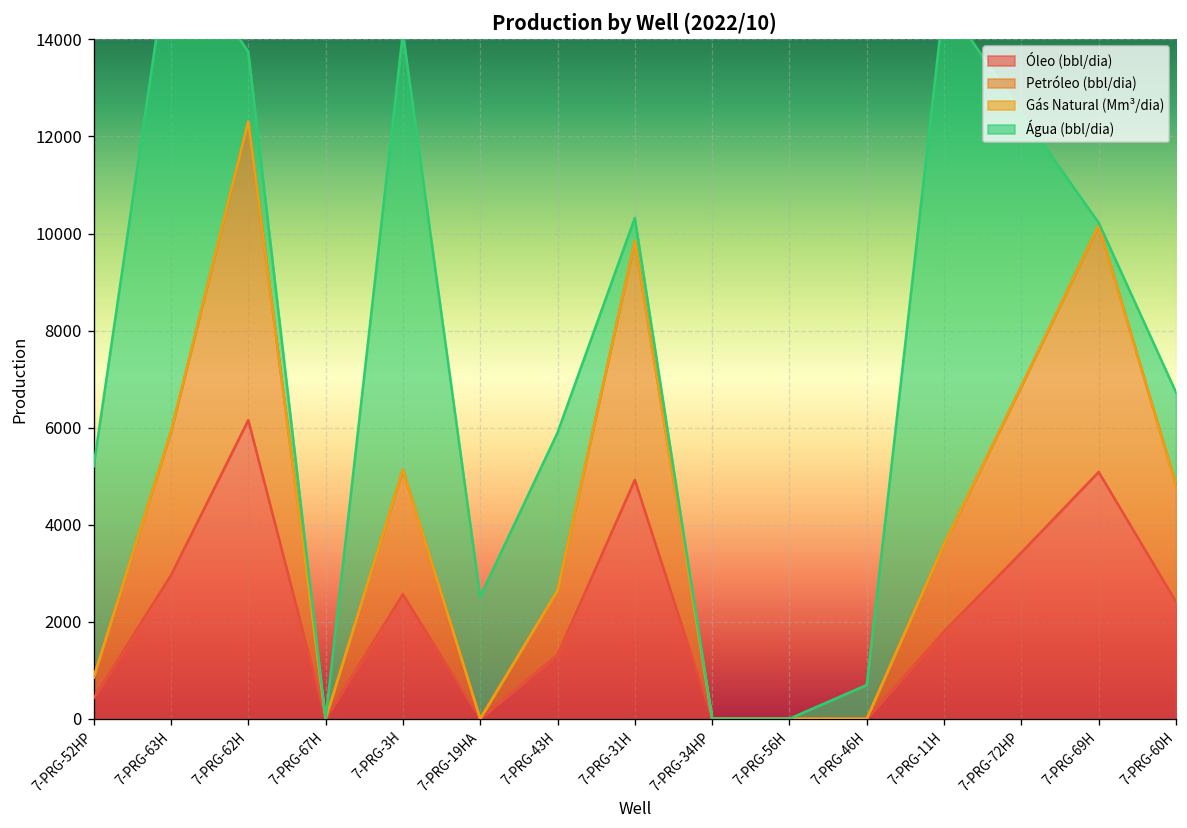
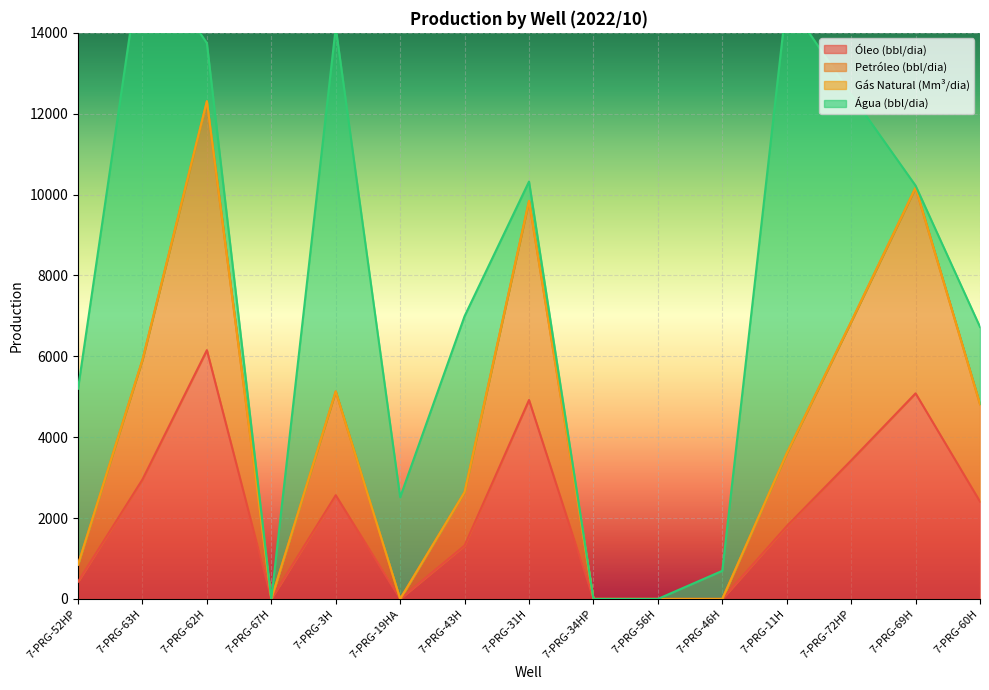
Água (bbl/dia), 7-PRG-43H: 3300 -> 4400
